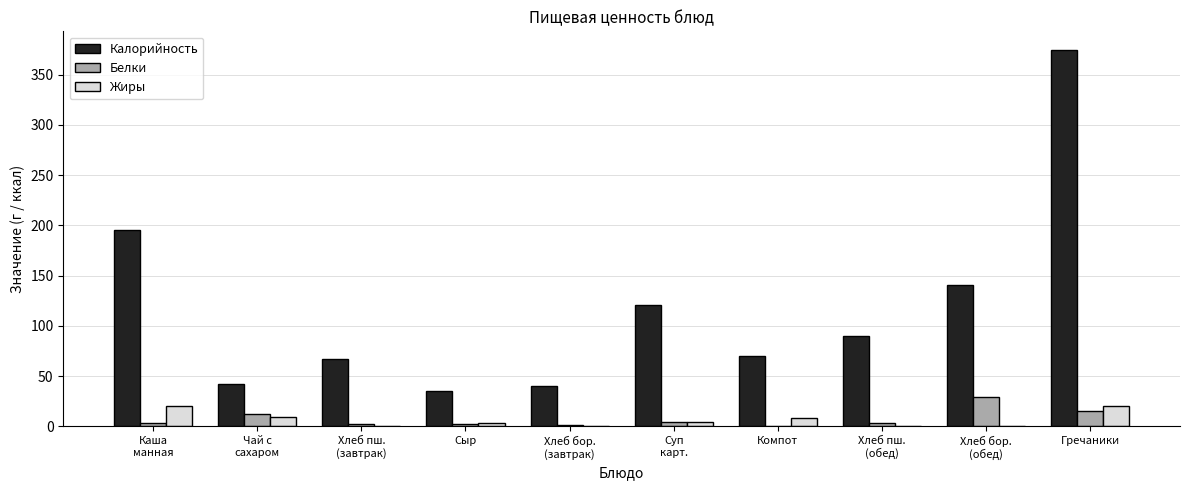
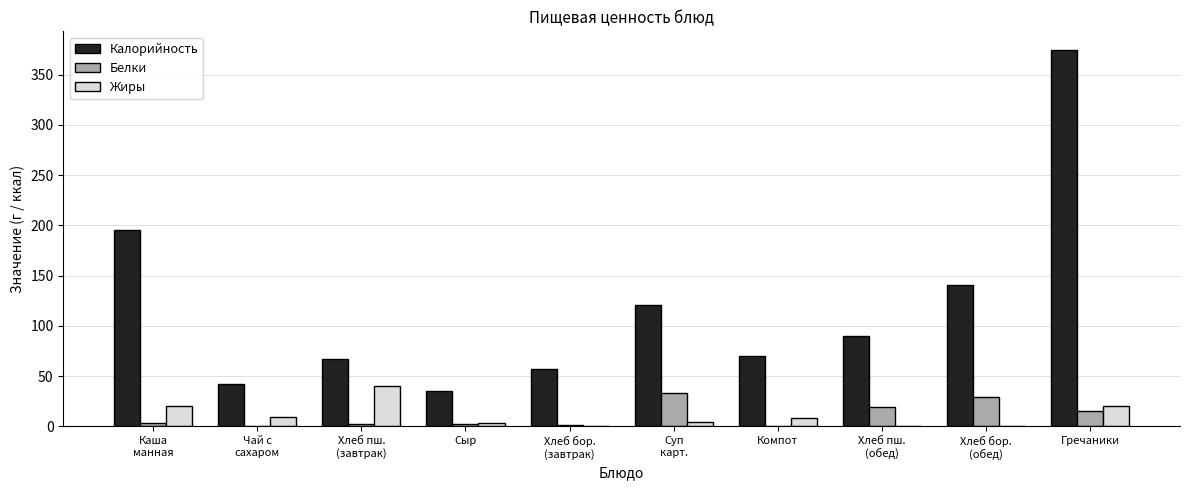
Белки, Чай с сахаром: 12 -> 0
Жиры, Хлеб пш. (завтрак): 0 -> 40
Калорийность, Хлеб бор. (завтрак): 40 -> 57
Белки, Суп карт.: 4 -> 33
Белки, Хлеб пш. (обед): 3 -> 19
